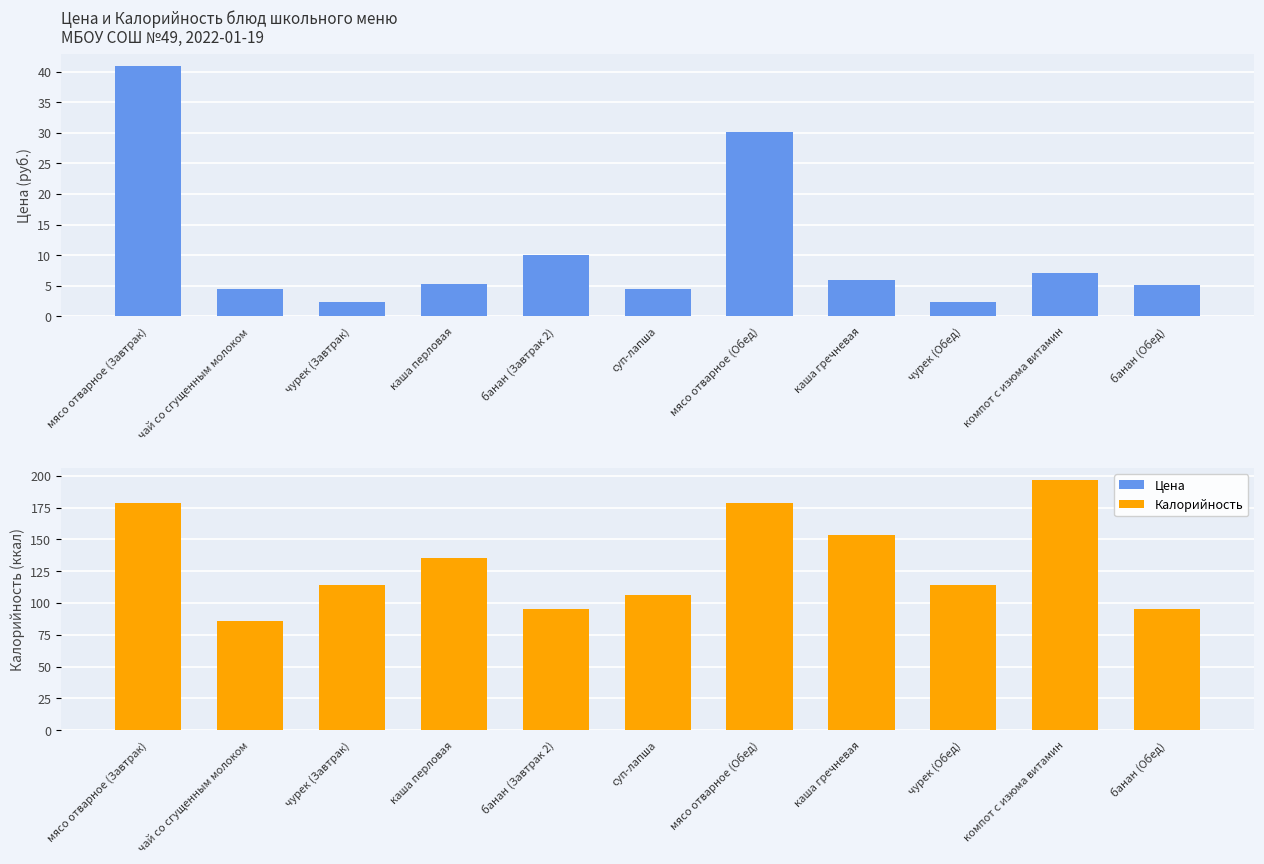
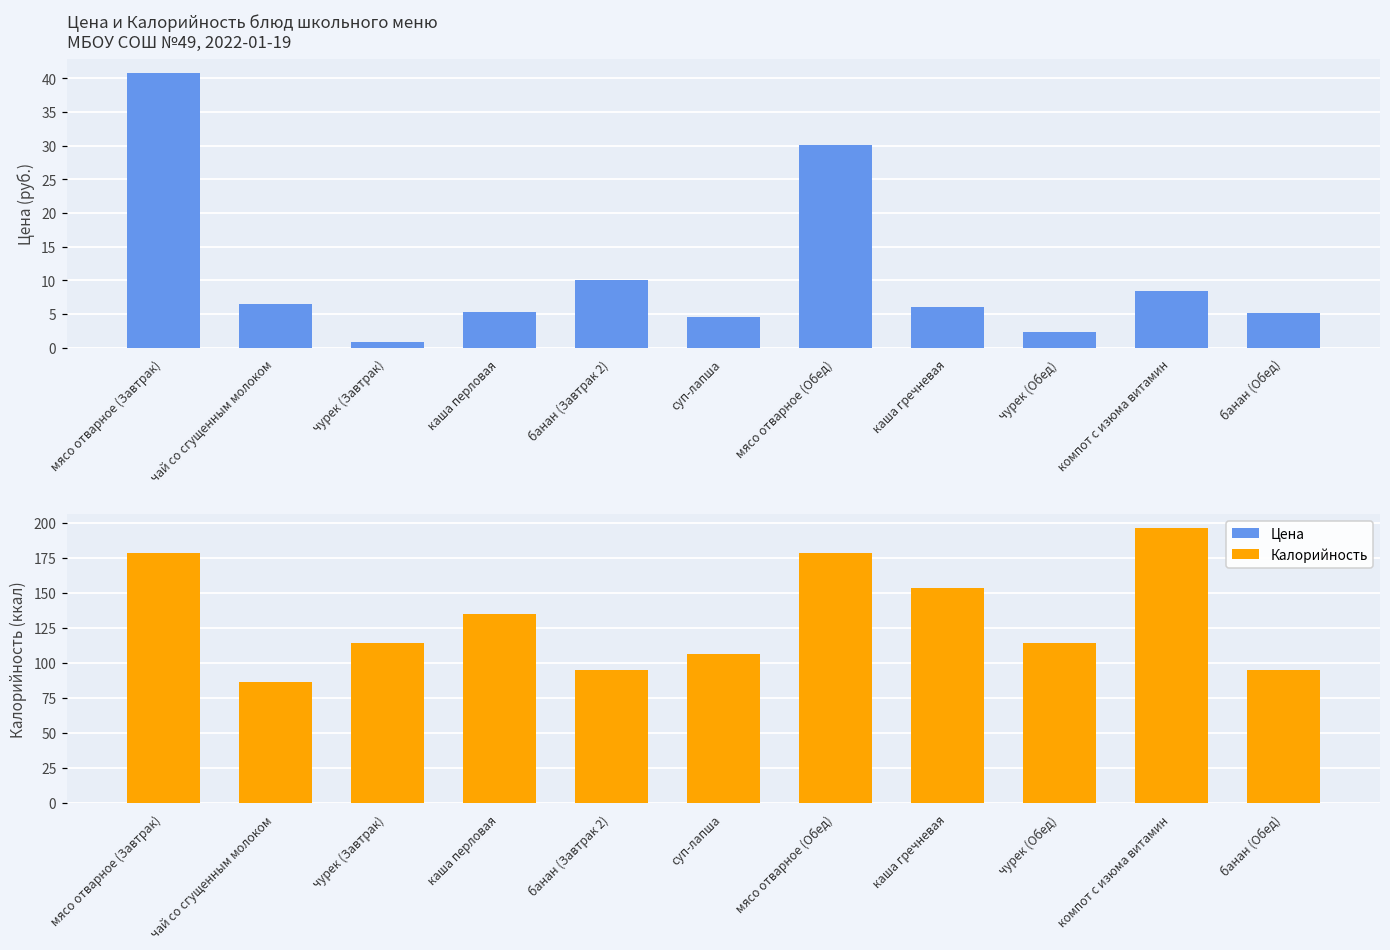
Цена и Калорийность блюд школьного меню МБОУ СОШ №49, 2022-01-19, чай со сгущенным молоком: 4 -> 7
Цена и Калорийность блюд школьного меню МБОУ СОШ №49, 2022-01-19, чурек (Завтрак): 2 -> 1
Цена и Калорийность блюд школьного меню МБОУ СОШ №49, 2022-01-19, компот с изюма витамин: 7 -> 8
